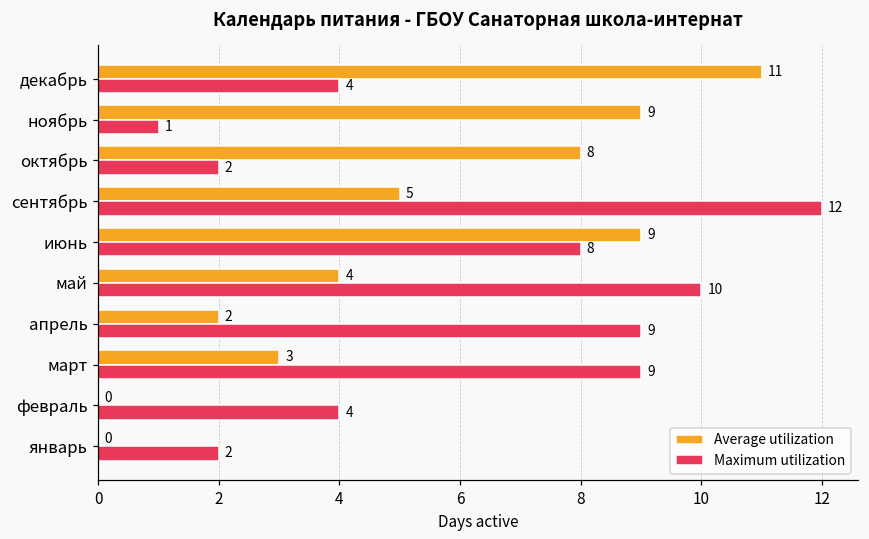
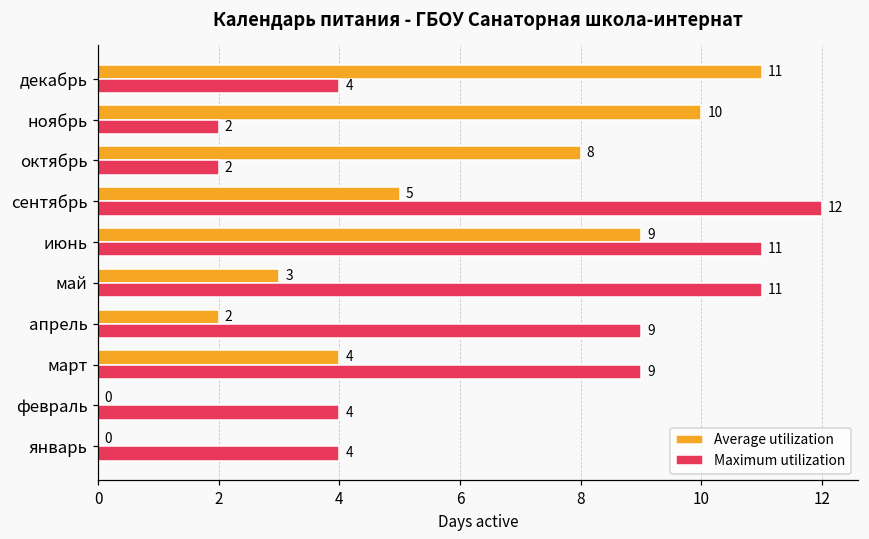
Average utilization, ноябрь: 9 -> 10
Maximum utilization, ноябрь: 1 -> 2
Maximum utilization, июнь: 8 -> 11
Average utilization, май: 4 -> 3
Maximum utilization, май: 10 -> 11
Average utilization, март: 3 -> 4
Maximum utilization, январь: 2 -> 4
